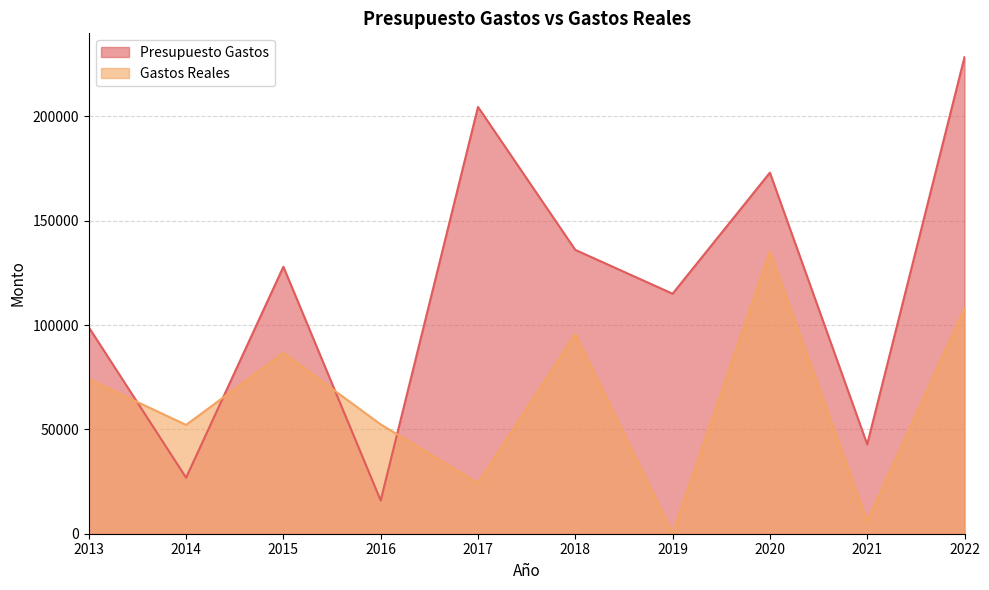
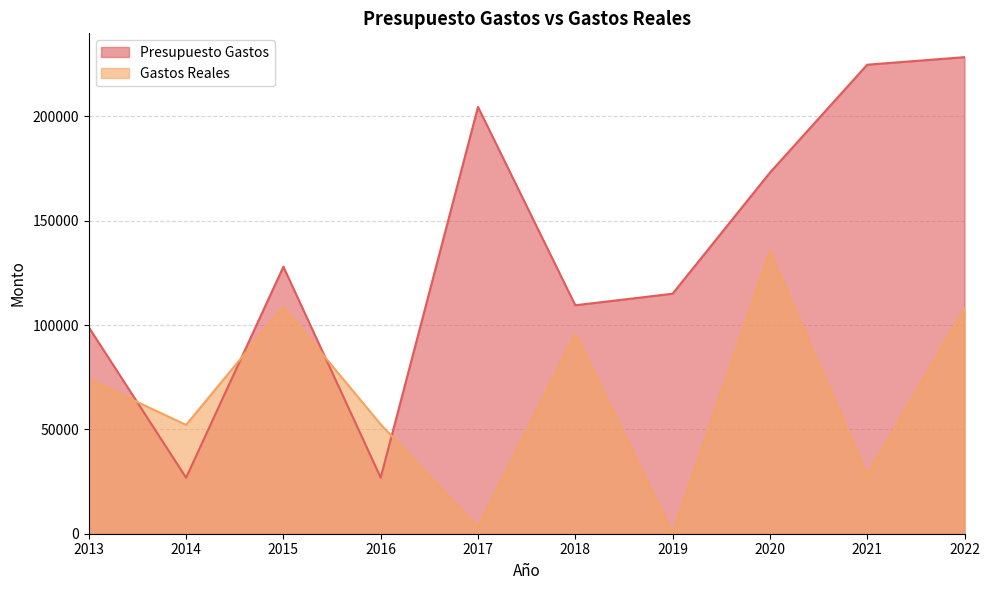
Gastos Reales, 2015: 87000 -> 109000
Presupuesto Gastos, 2016: 16000 -> 27000
Gastos Reales, 2017: 24000 -> 3000
Presupuesto Gastos, 2018: 136000 -> 109000
Presupuesto Gastos, 2021: 43000 -> 225000
Gastos Reales, 2021: 6000 -> 28000
